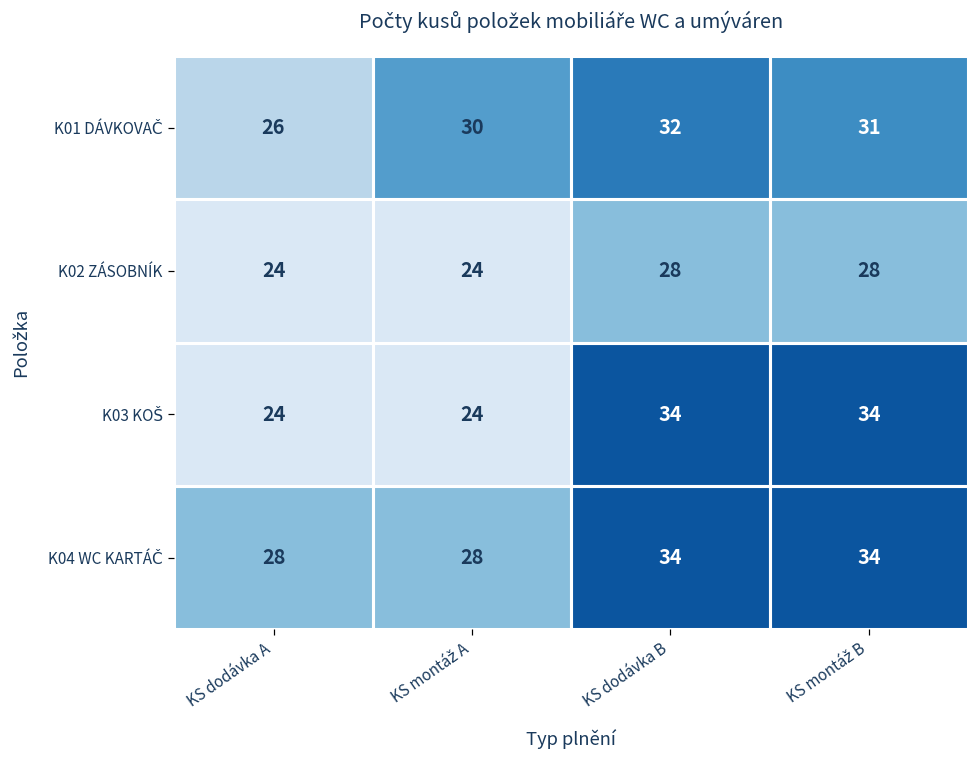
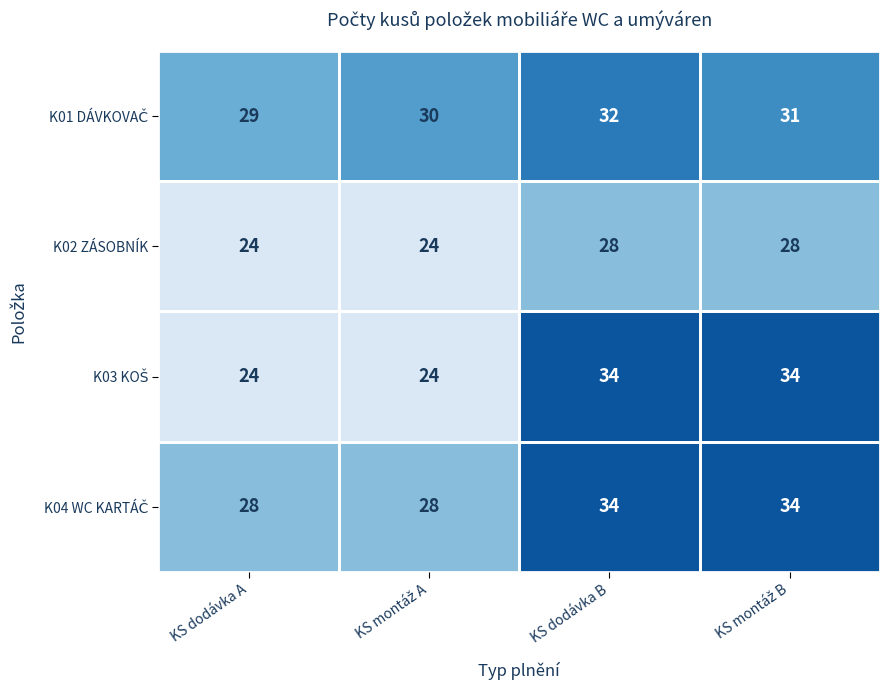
K01 DÁVKOVAČ, KS dodávka A: 26 -> 29
